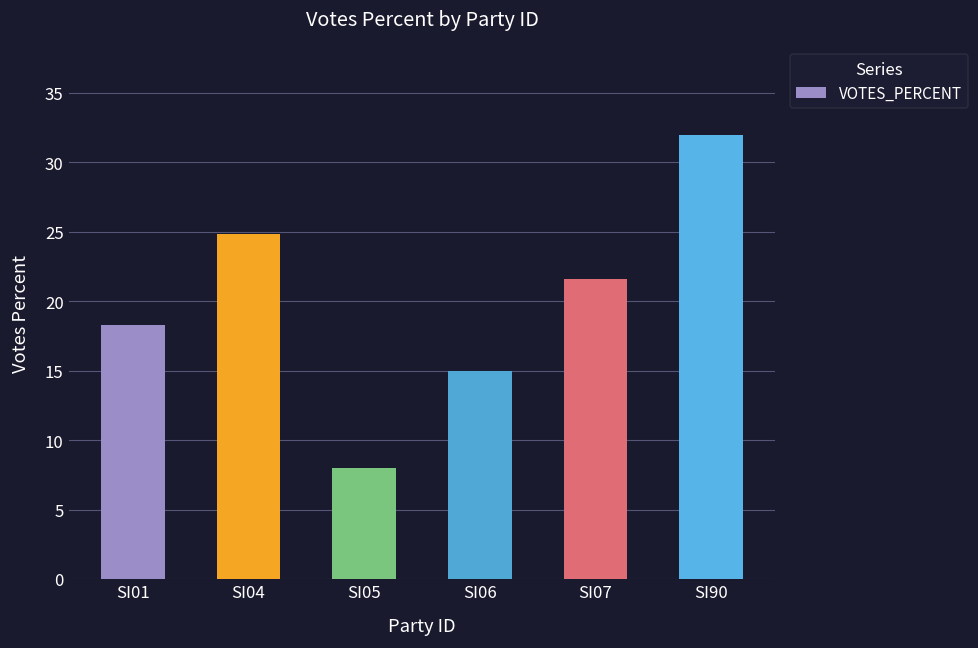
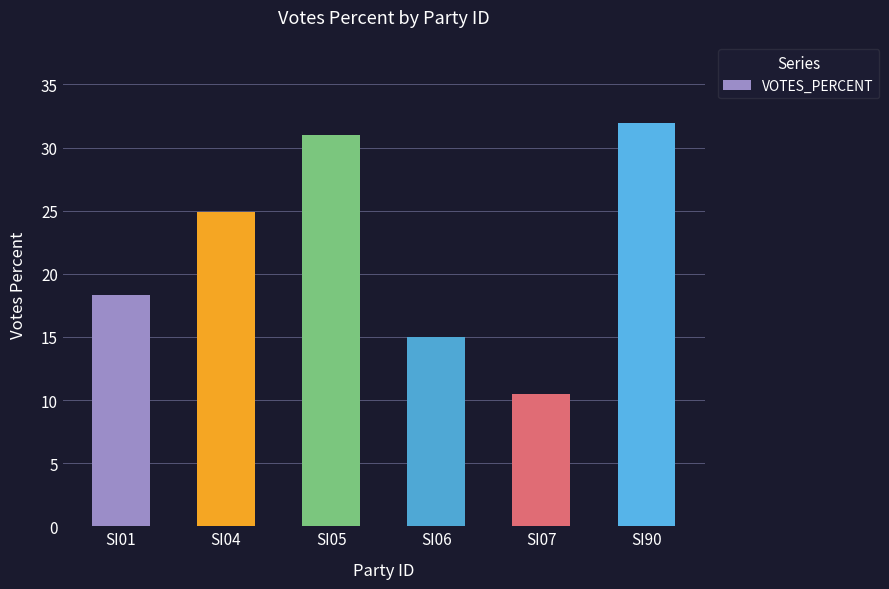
SI05: 8.0 -> 31.0
SI07: 21.6 -> 10.5
